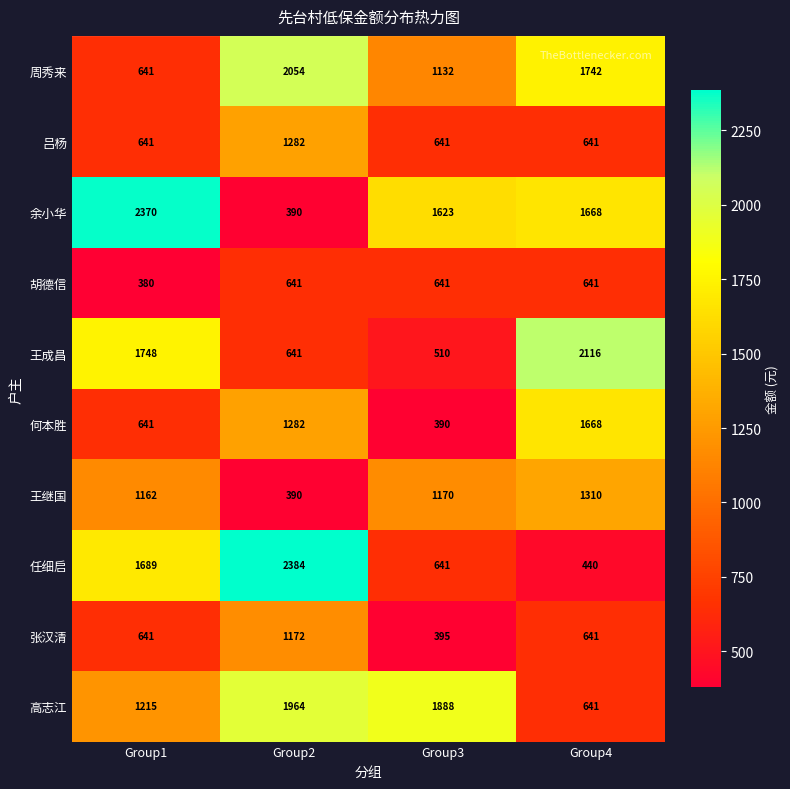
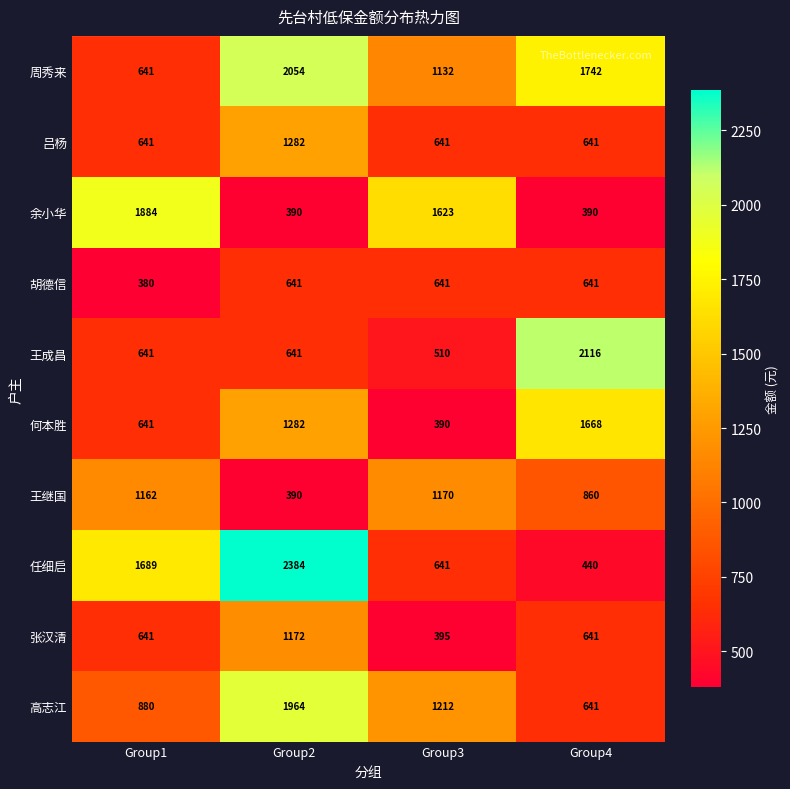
余小华, Group1: 2370 -> 1884
余小华, Group4: 1668 -> 390
王成昌, Group1: 1748 -> 641
王继国, Group4: 1310 -> 860
高志江, Group1: 1215 -> 880
高志江, Group3: 1888 -> 1212
